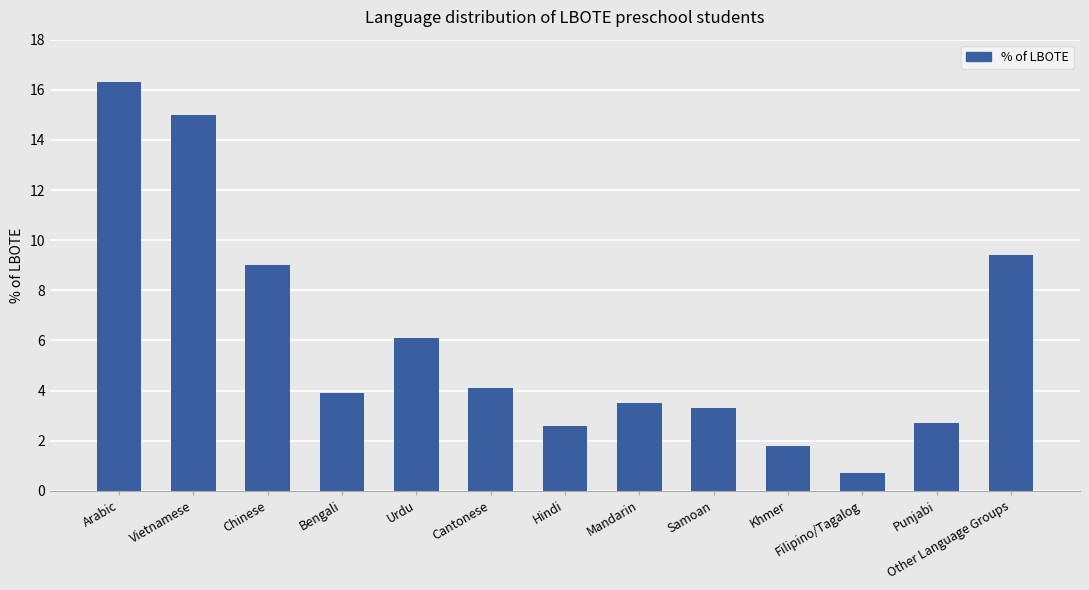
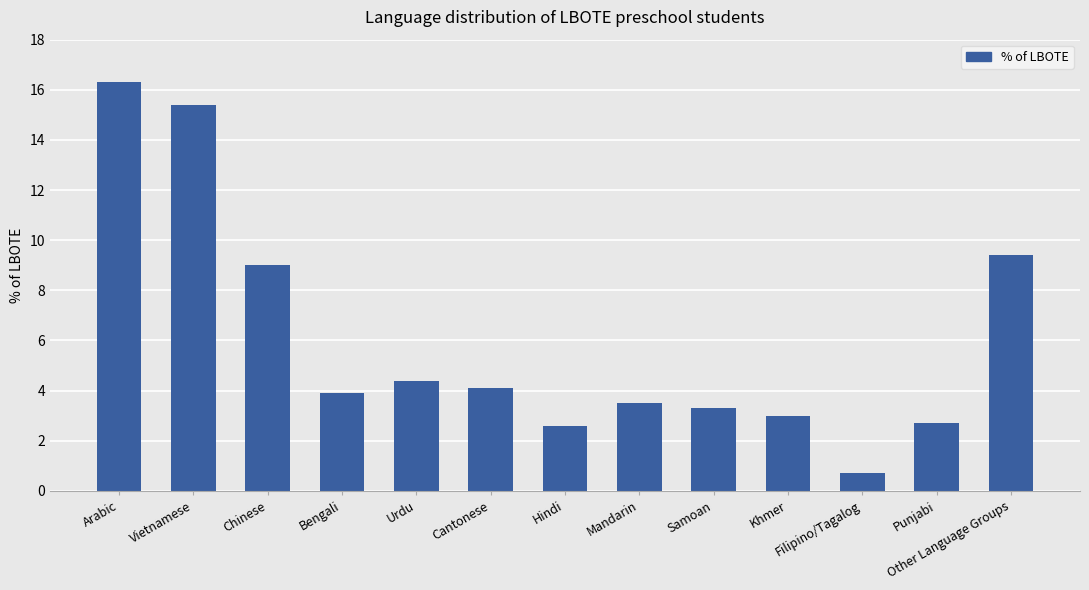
Vietnamese: 15.0 -> 15.4
Urdu: 6.1 -> 4.4
Khmer: 1.8 -> 3.0
